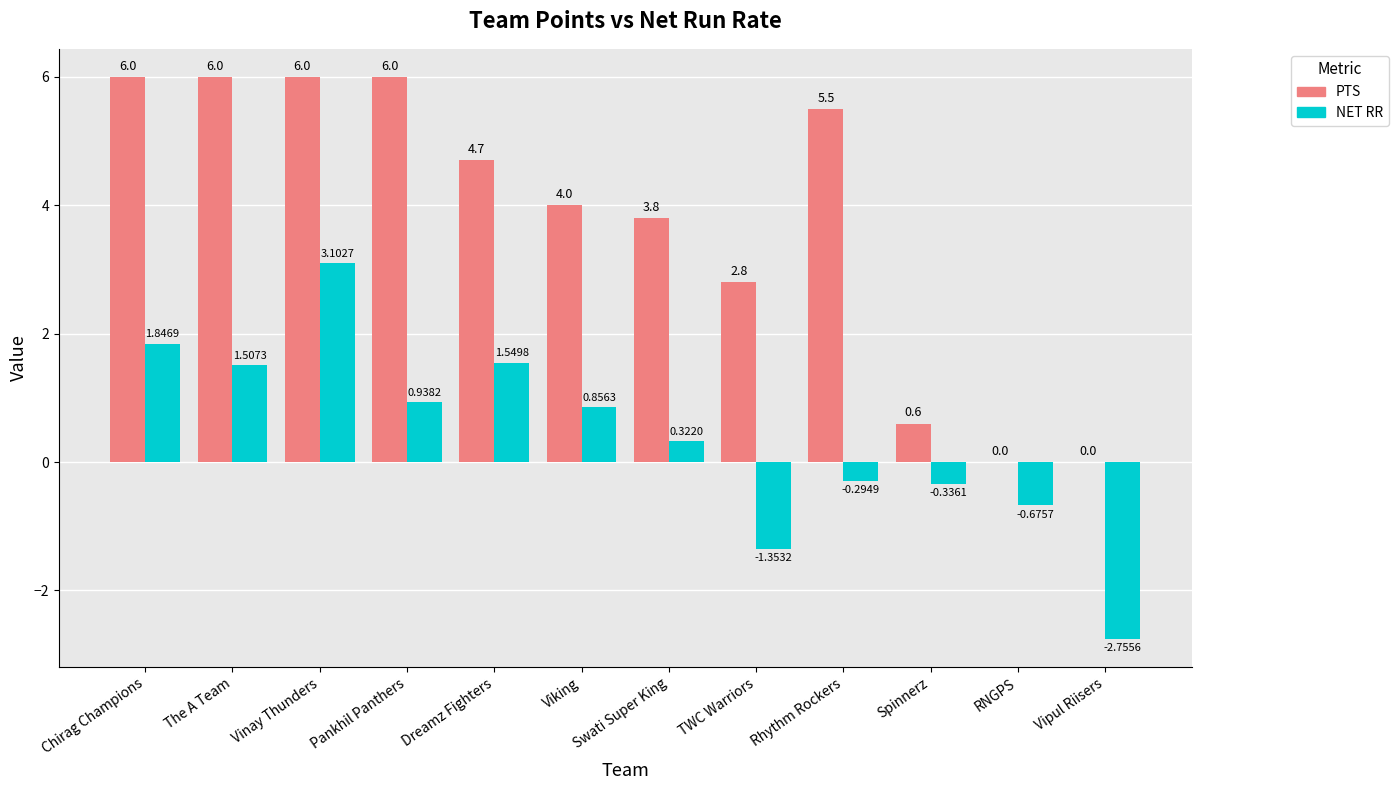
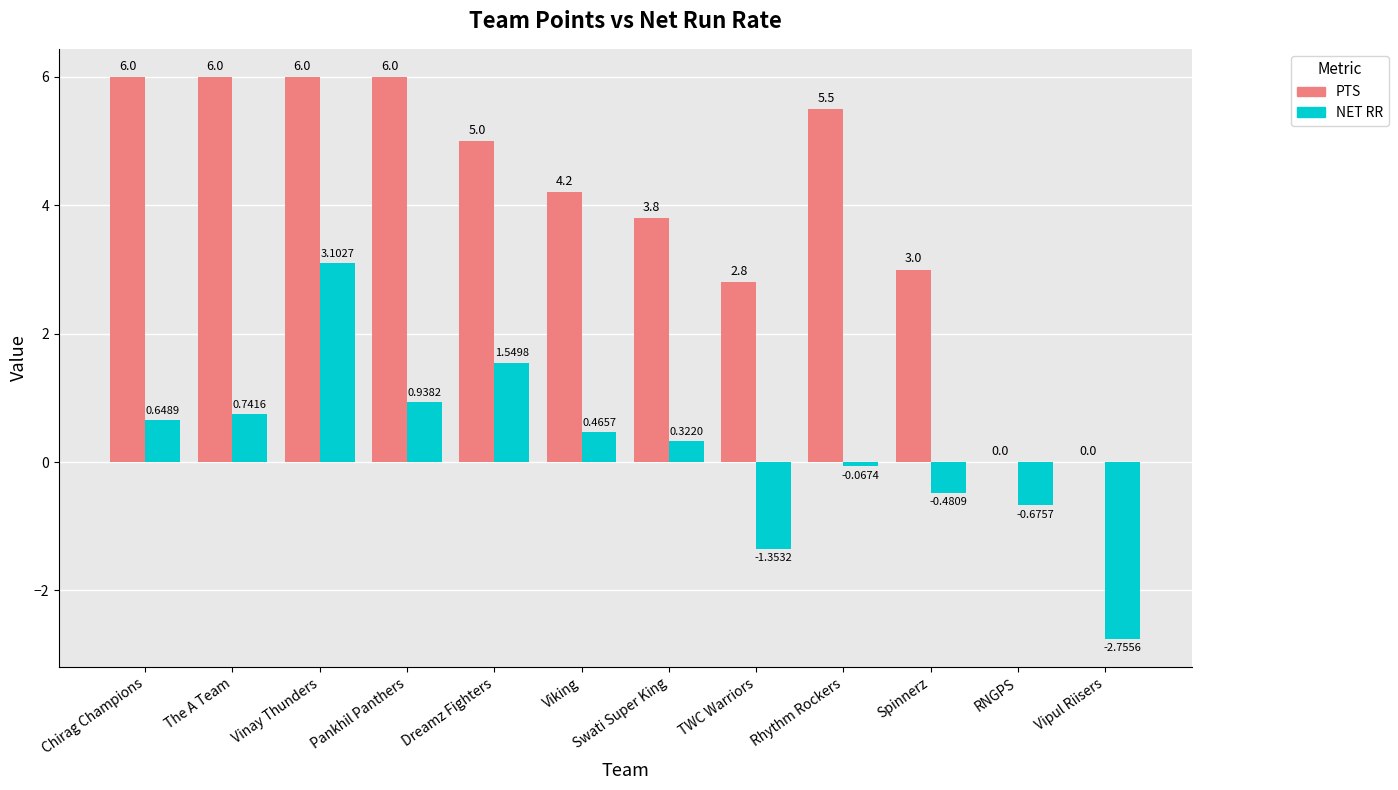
NET RR, Chirag Champions: 1.8469 -> 0.6489
NET RR, The A Team: 1.5073 -> 0.7416
PTS, Dreamz Fighters: 4.7 -> 5.0
PTS, Viking: 4.0 -> 4.2
NET RR, Viking: 0.8563 -> 0.4657
NET RR, Rhythm Rockers: -0.2949 -> -0.0674
PTS, Spinnerz: 0.6 -> 3.0
NET RR, Spinnerz: -0.3361 -> -0.4809
